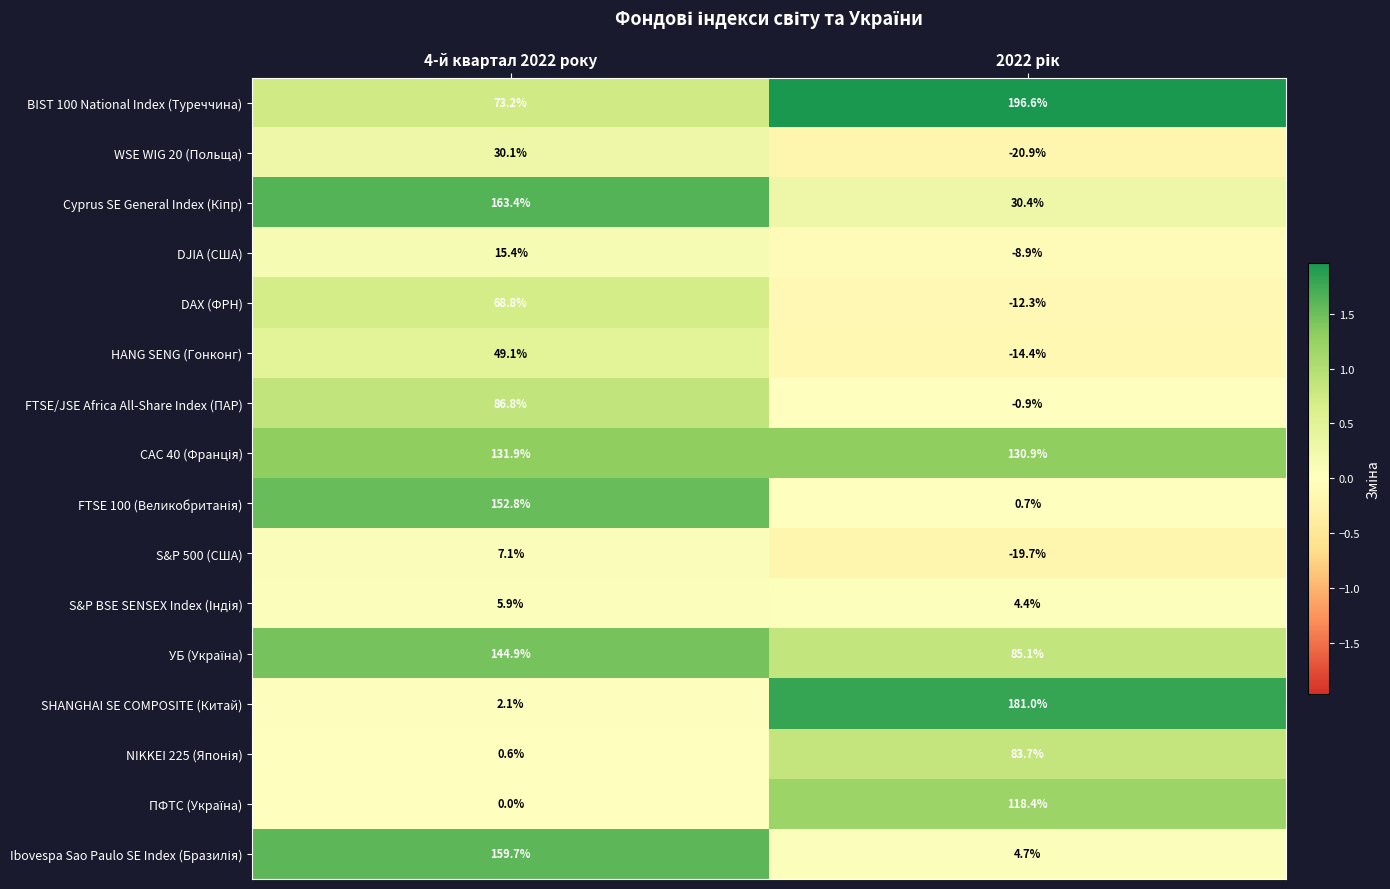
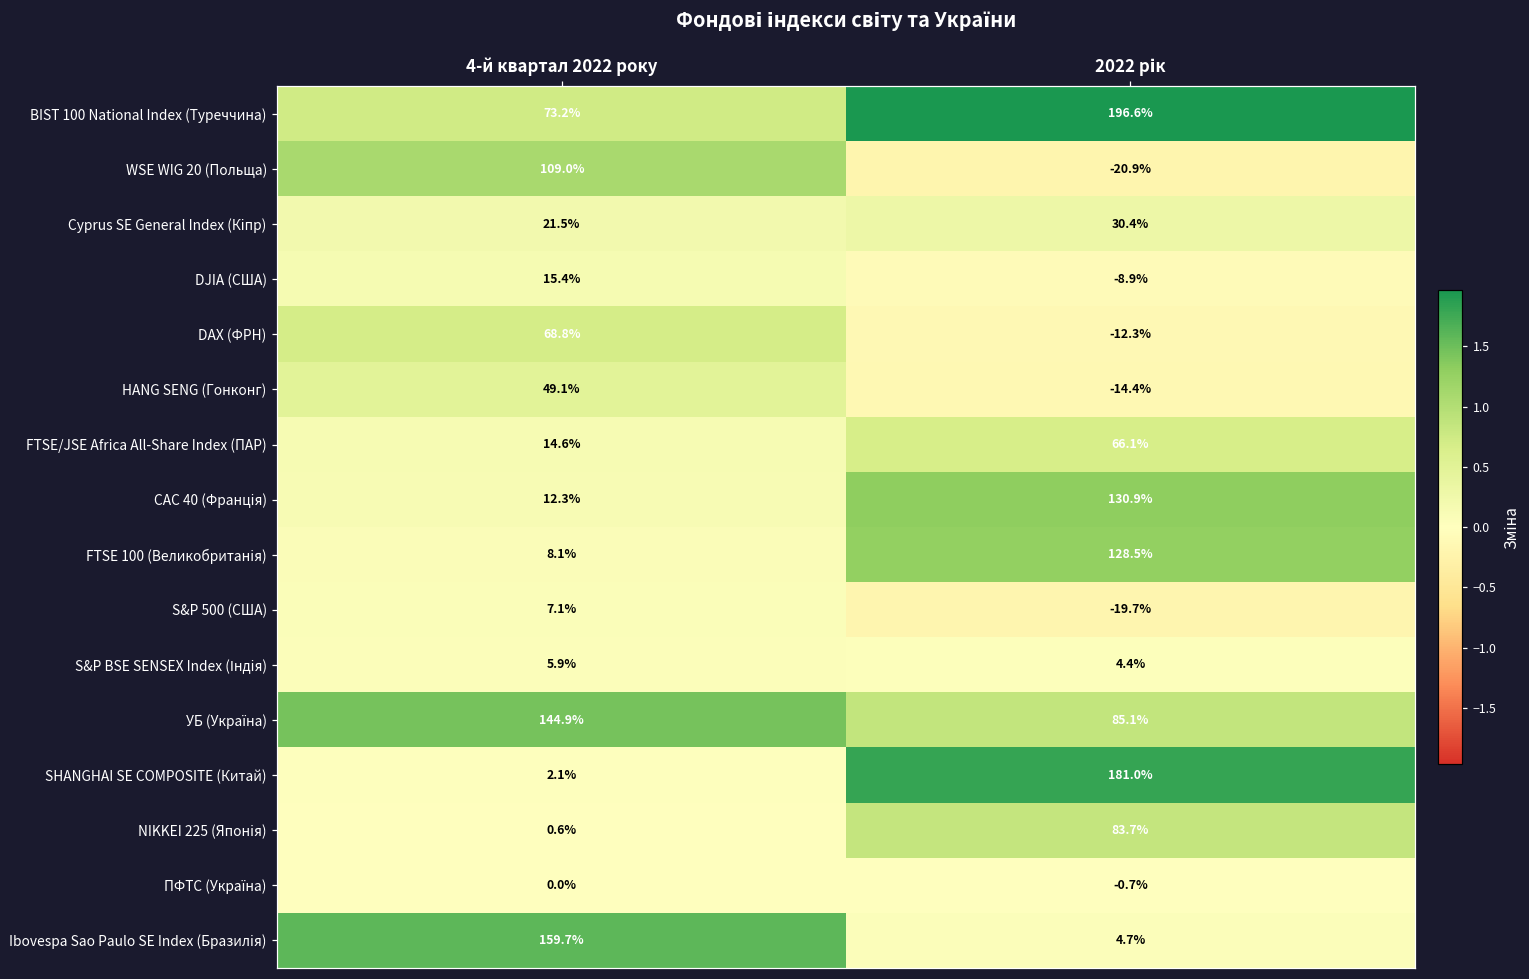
WSE WIG 20 (Польща), 4-й квартал 2022 року: 30.1% -> 109.0%
Cyprus SE General Index (Кіпр), 4-й квартал 2022 року: 163.4% -> 21.5%
FTSE/JSE Africa All-Share Index (ПАР), 4-й квартал 2022 року: 86.8% -> 14.6%
FTSE/JSE Africa All-Share Index (ПАР), 2022 рік: -0.9% -> 66.1%
CAC 40 (Франція), 4-й квартал 2022 року: 131.9% -> 12.3%
FTSE 100 (Великобританія), 4-й квартал 2022 року: 152.8% -> 8.1%
FTSE 100 (Великобританія), 2022 рік: 0.7% -> 128.5%
ПФТС (Україна), 2022 рік: 118.4% -> -0.7%
